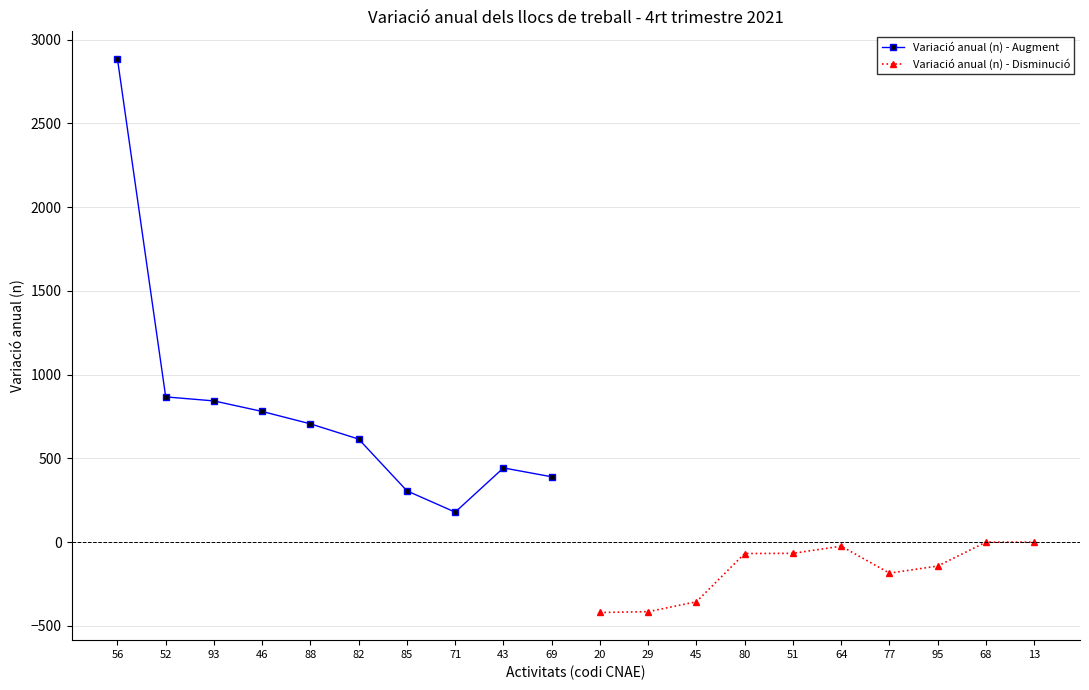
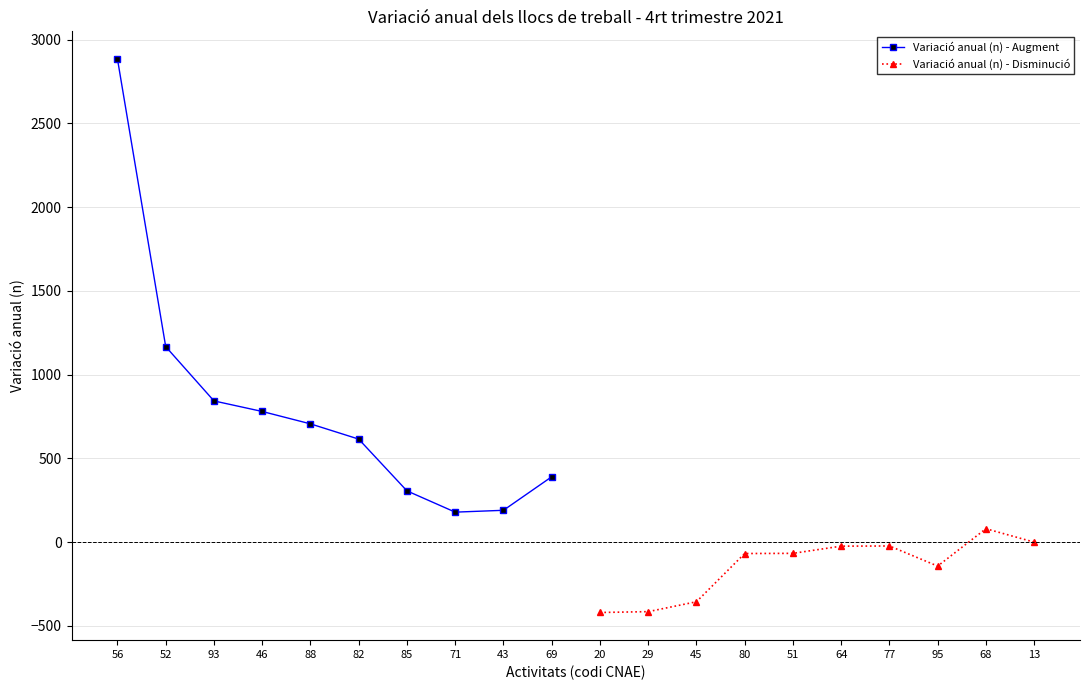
Variació anual (n) - Augment, 52: 870 -> 1170
Variació anual (n) - Augment, 43: 440 -> 190
Variació anual (n) - Disminució, 77: -190 -> -20
Variació anual (n) - Disminució, 68: 0 -> 80
